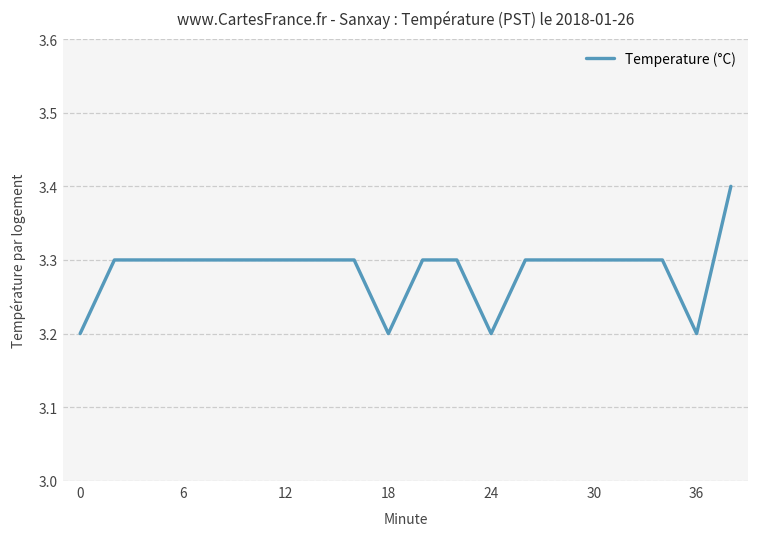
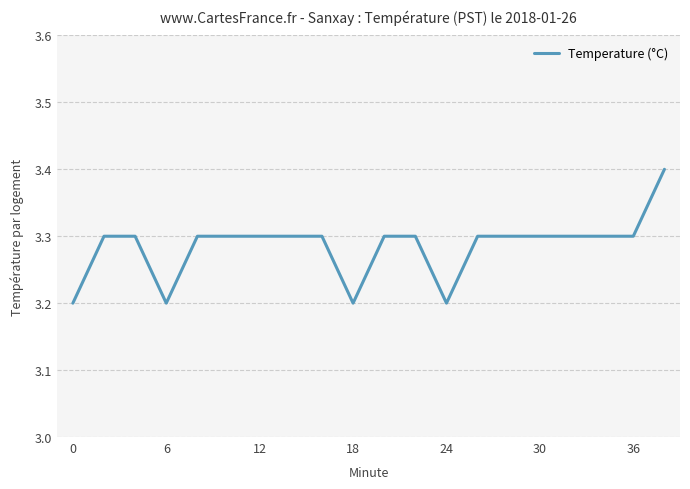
6: 3.3 -> 3.2
36: 3.2 -> 3.3
